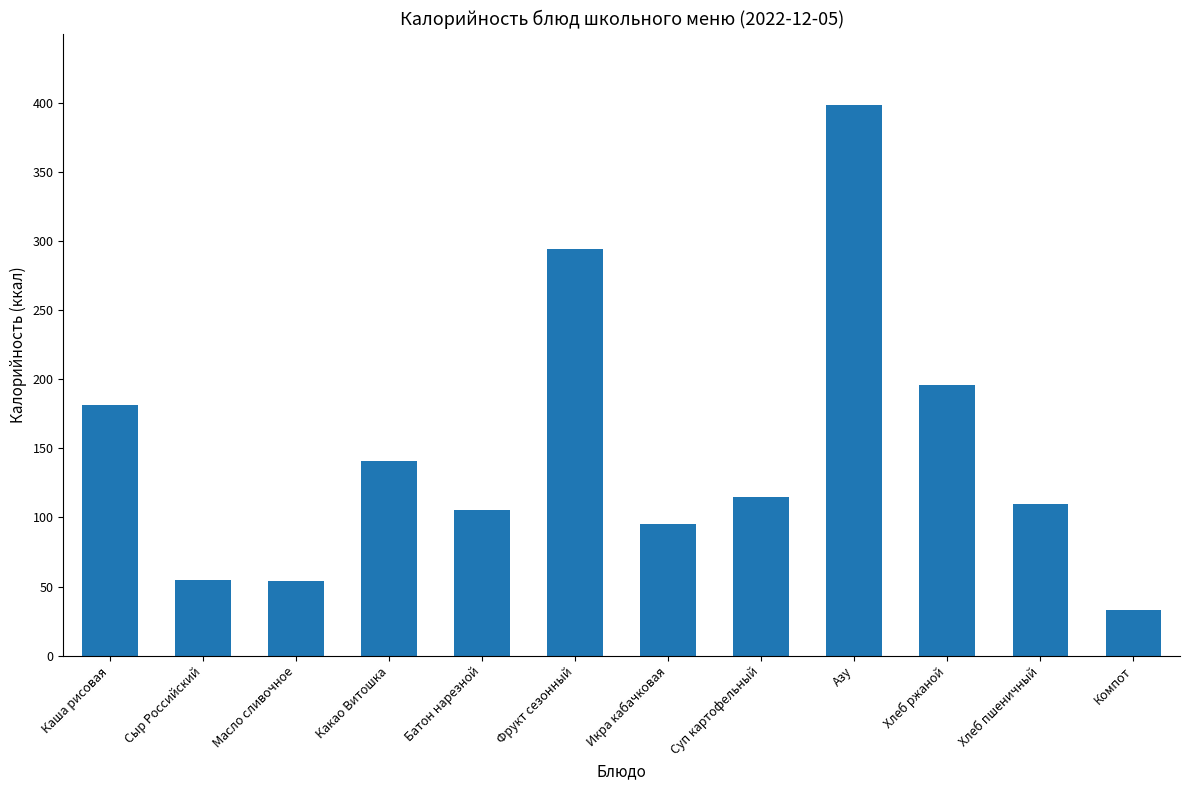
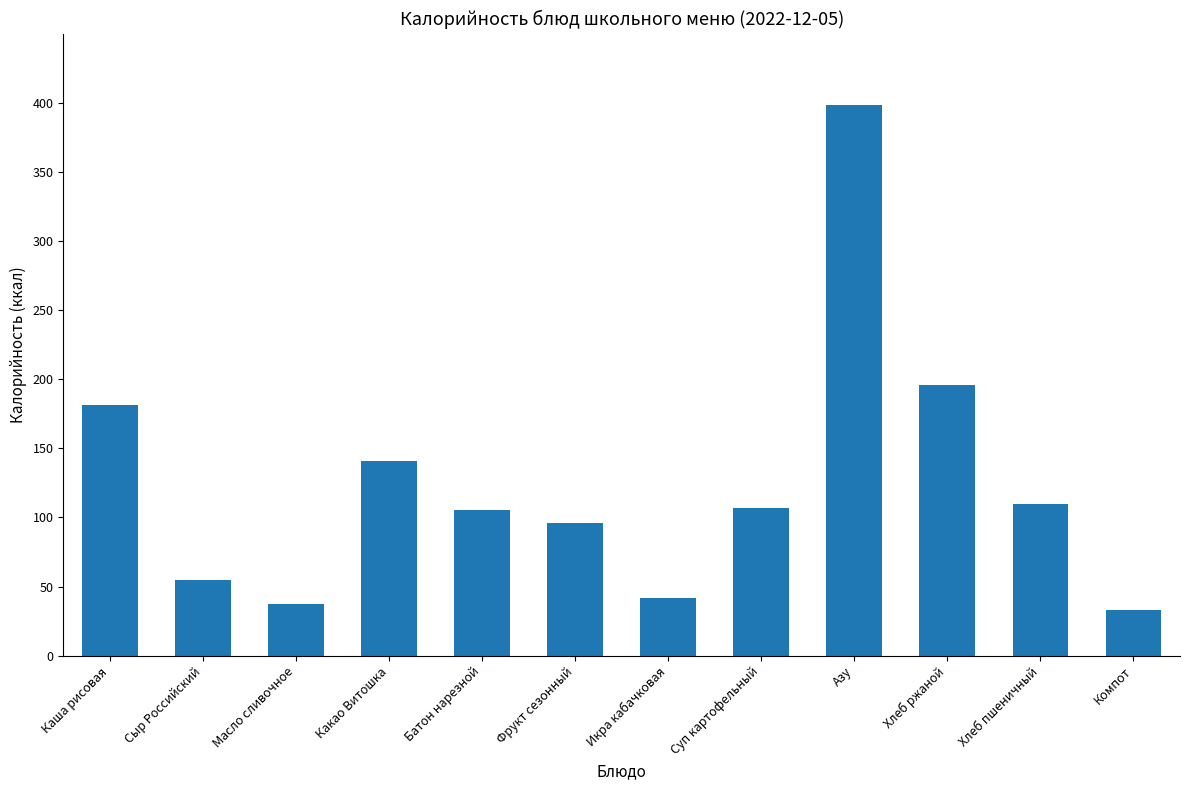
Масло сливочное: 54 -> 37
Фрукт сезонный: 294 -> 96
Икра кабачковая: 95 -> 42
Суп картофельный: 115 -> 107
